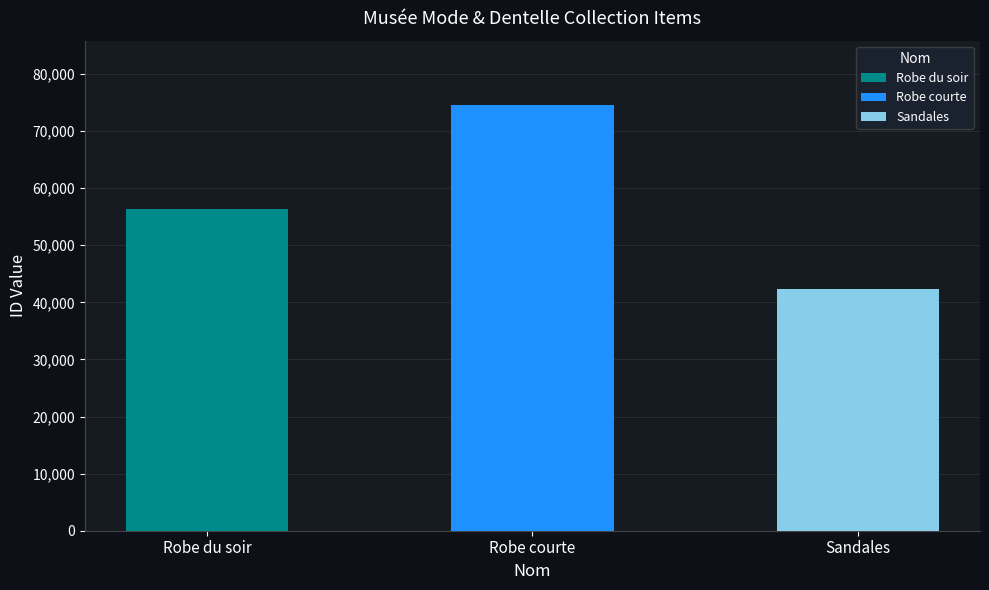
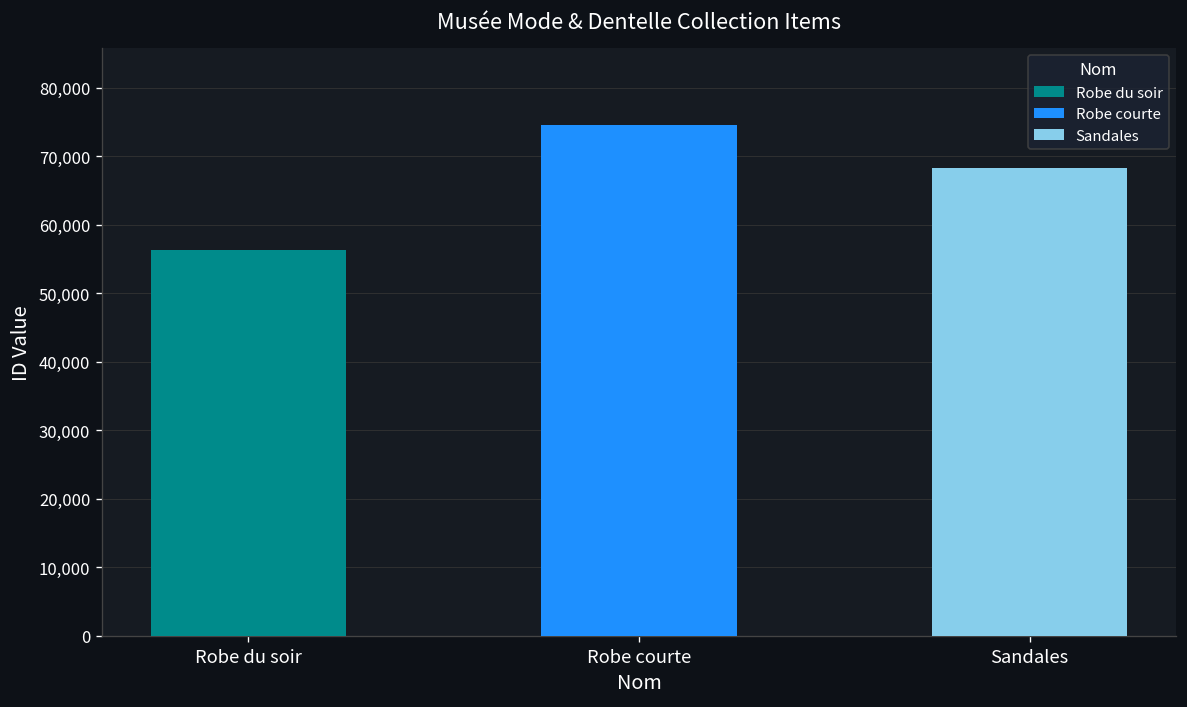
Sandales: 42,000 -> 68,000
